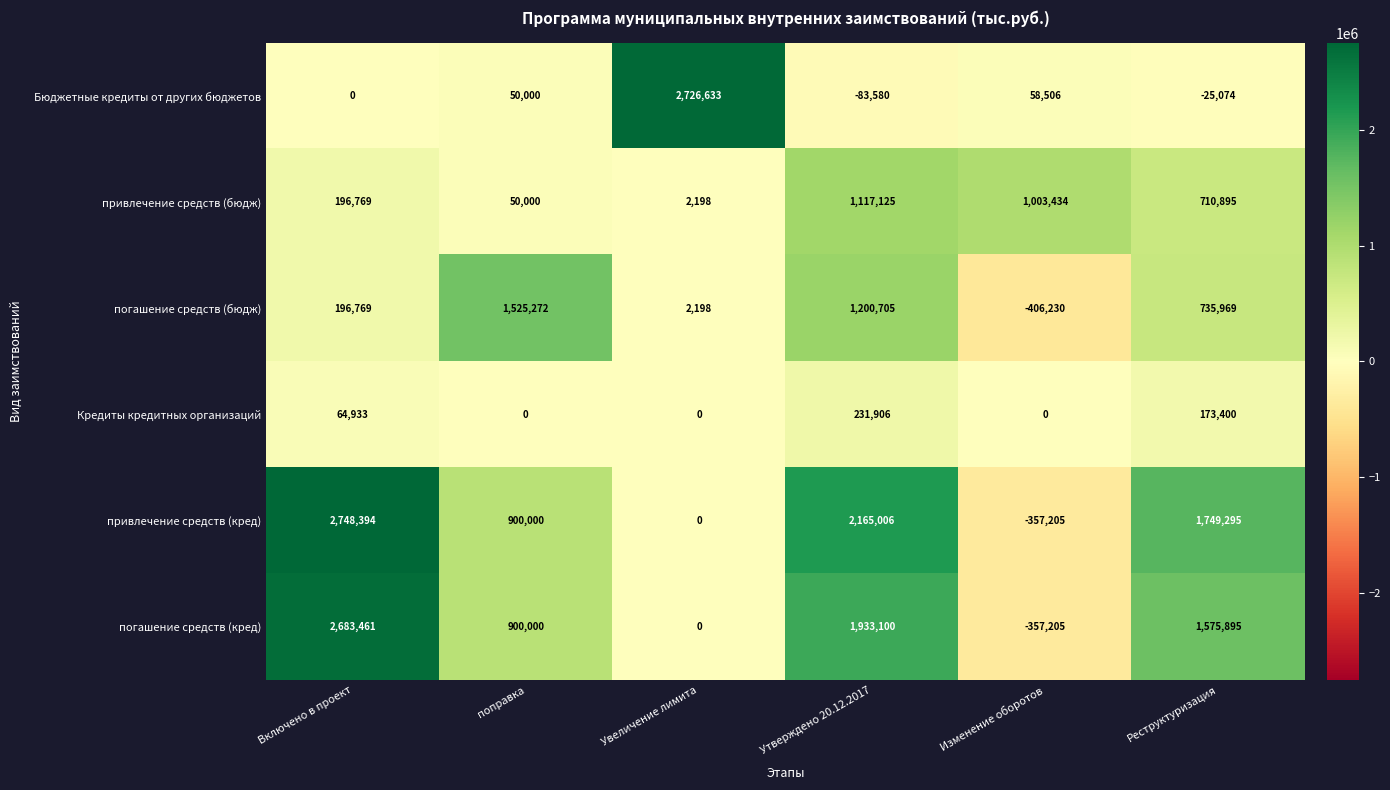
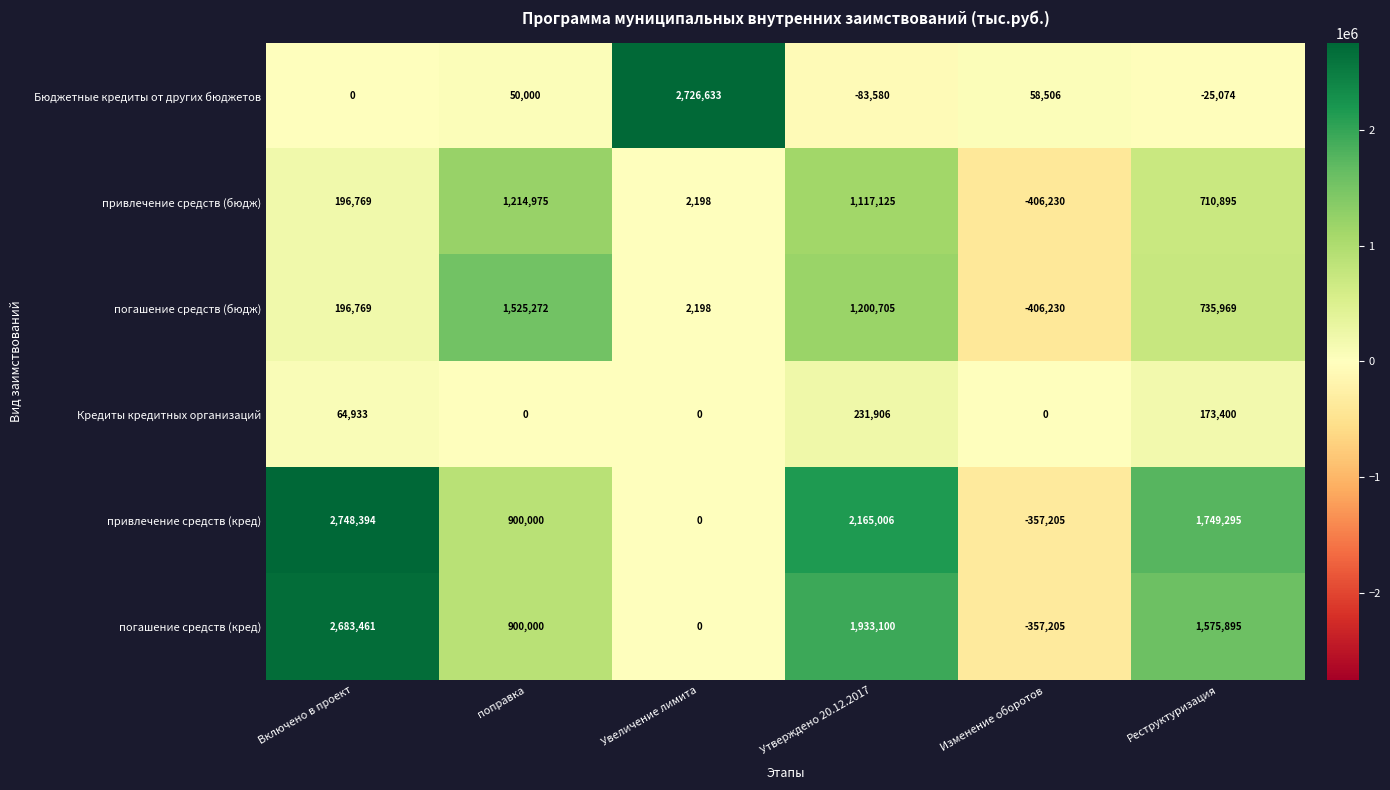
привлечение средств (бюдж), поправка: 50,000 -> 1,214,975
привлечение средств (бюдж), Изменение оборотов: 1,003,434 -> -406,230
